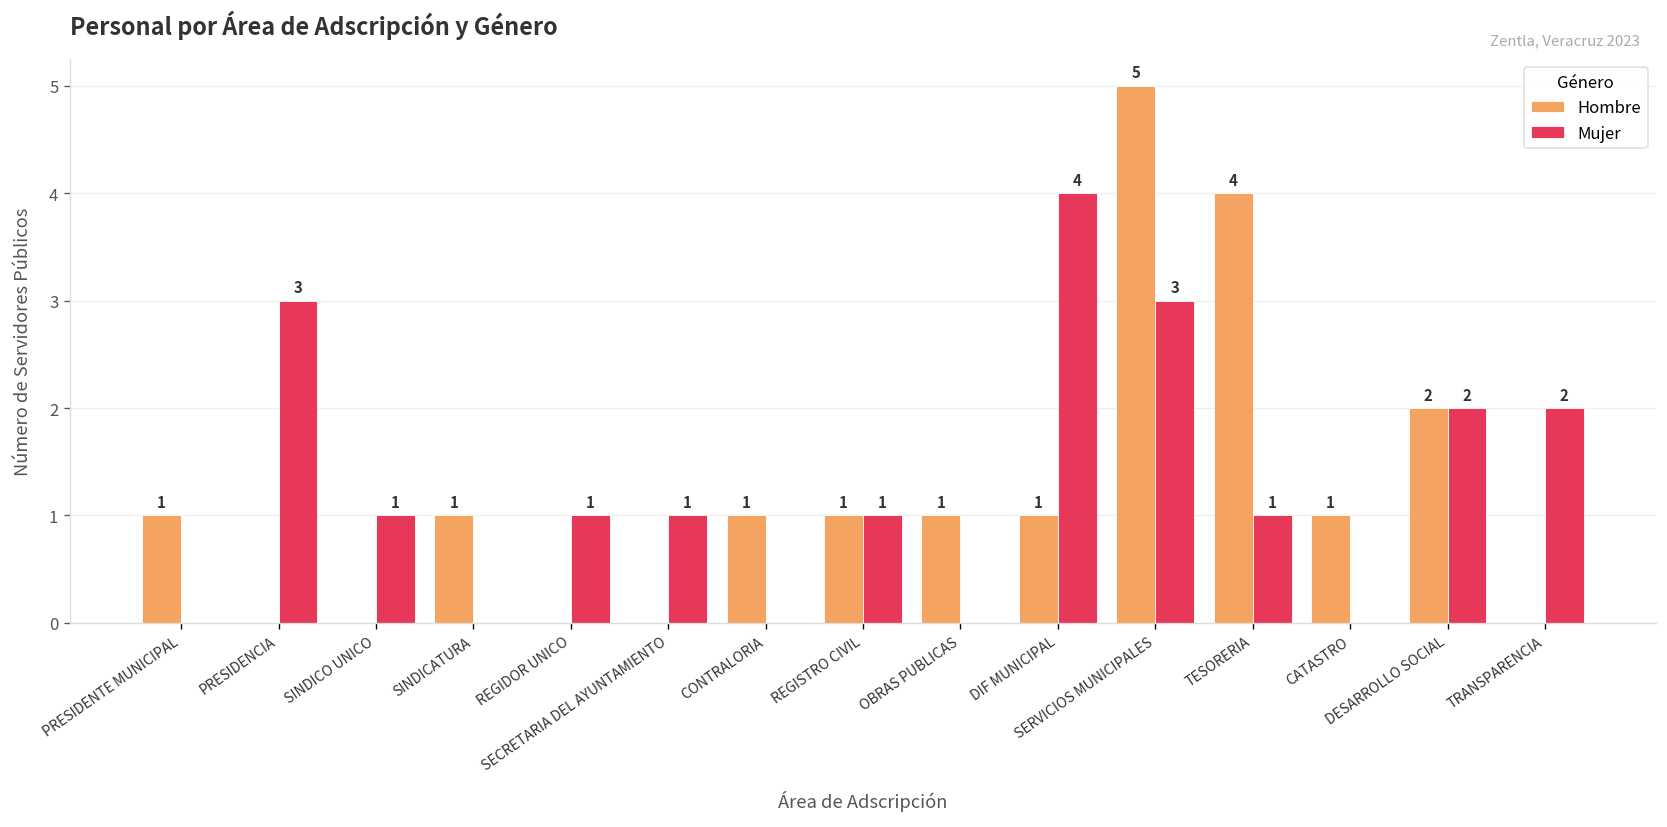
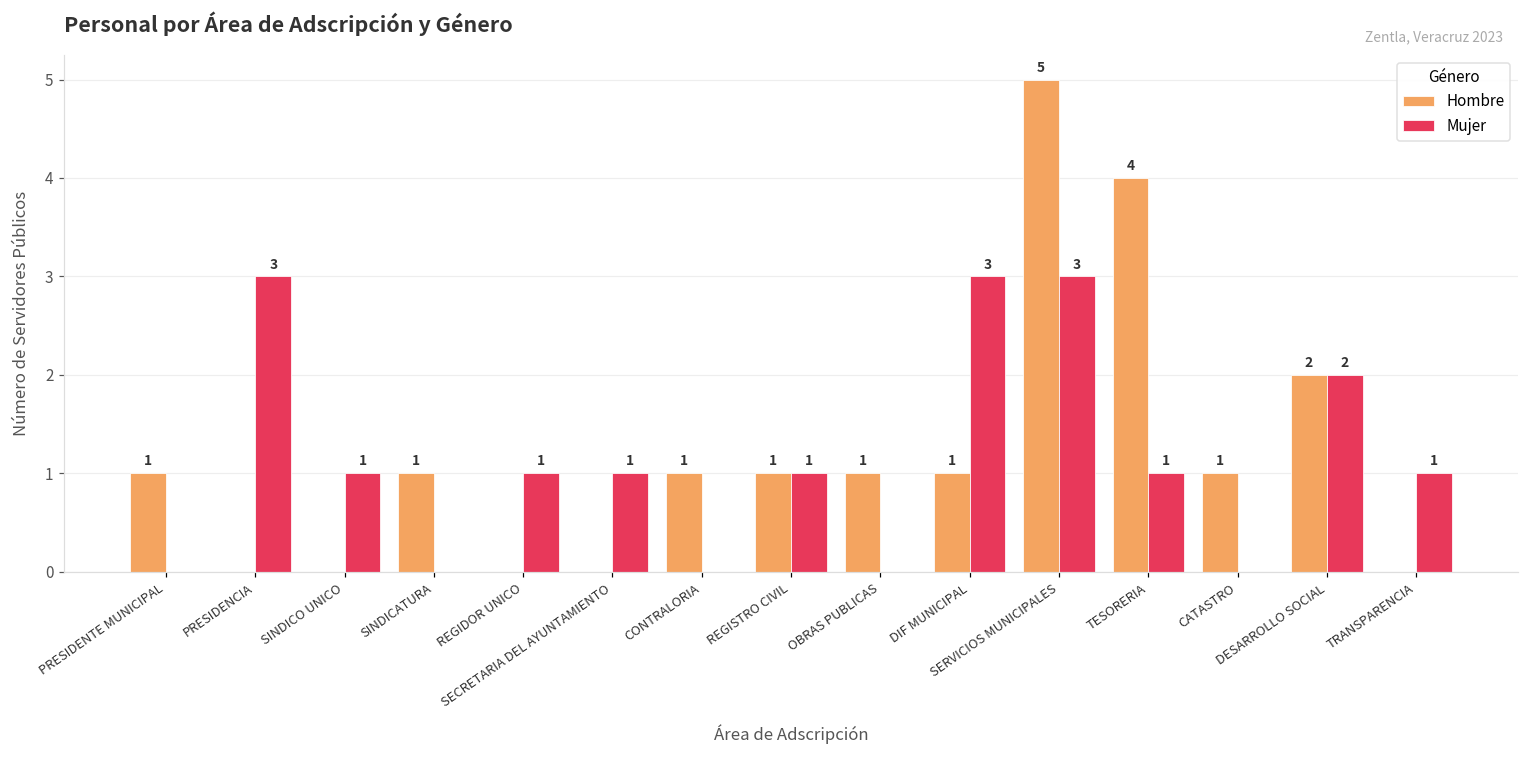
Mujer, DIF MUNICIPAL: 4 -> 3
Mujer, TRANSPARENCIA: 2 -> 1
